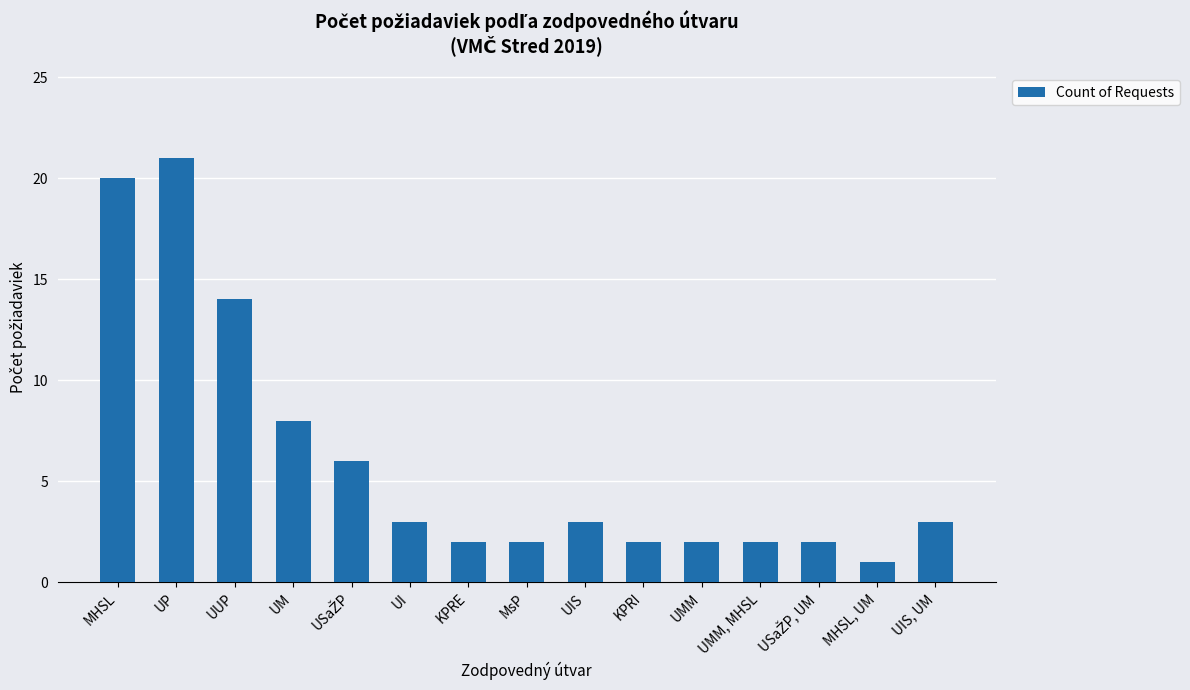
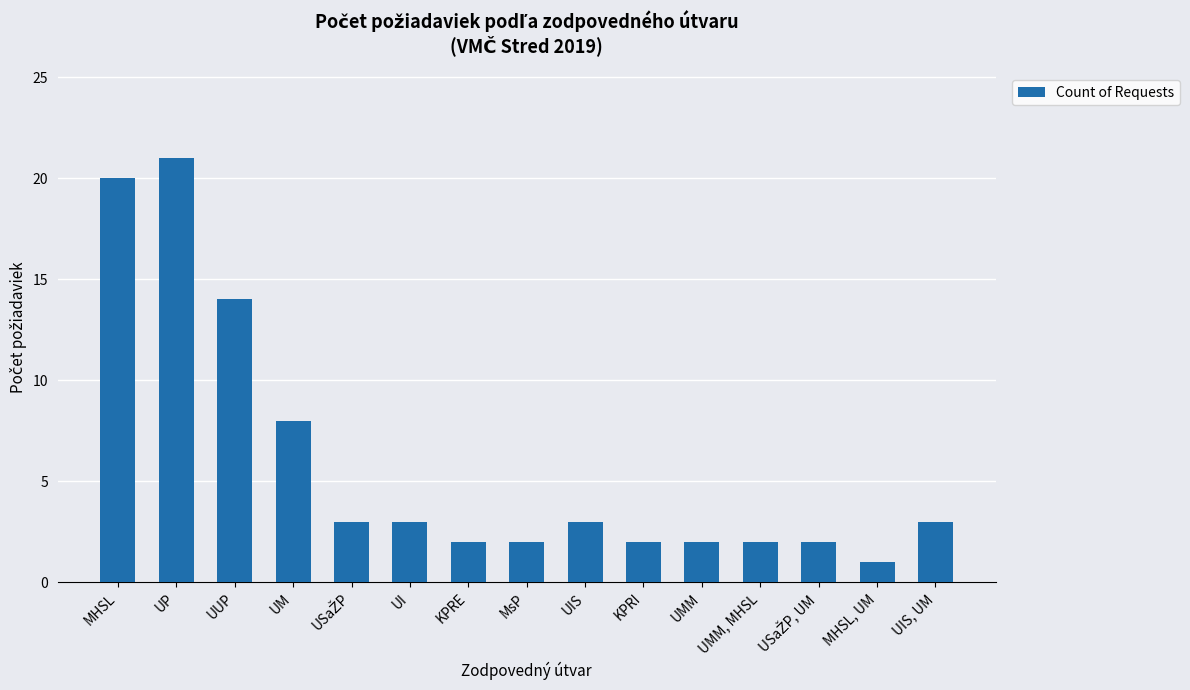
USaŽP: 6 -> 3
